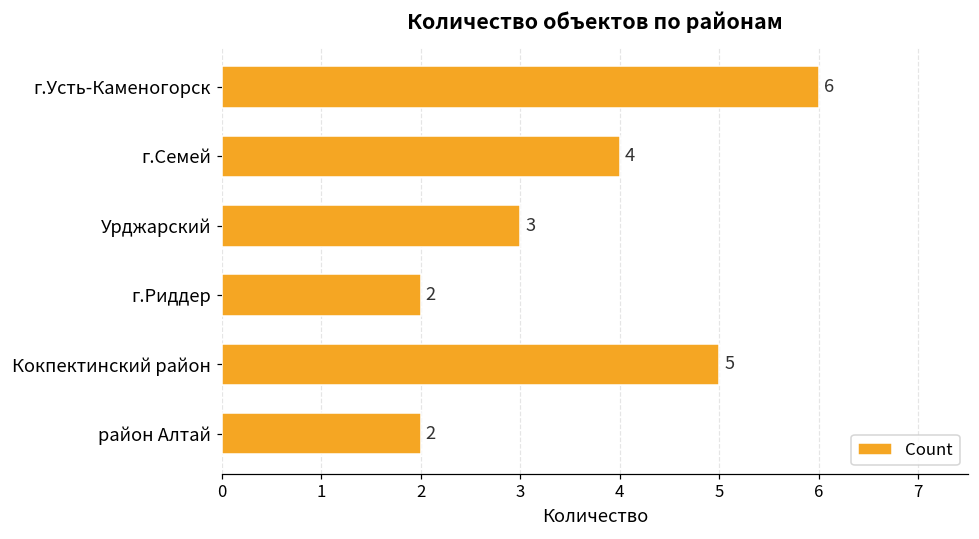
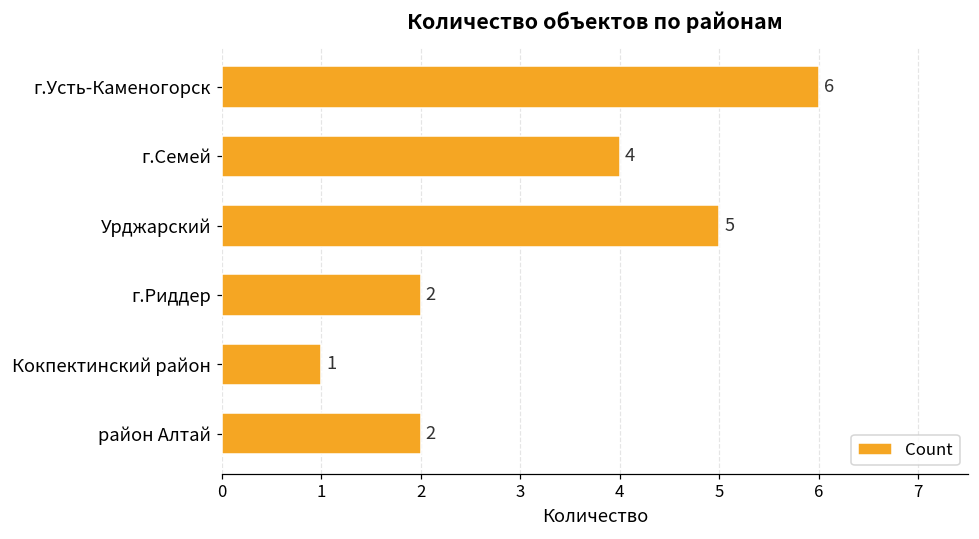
Урджарский: 3 -> 5
Кокпектинский район: 5 -> 1
